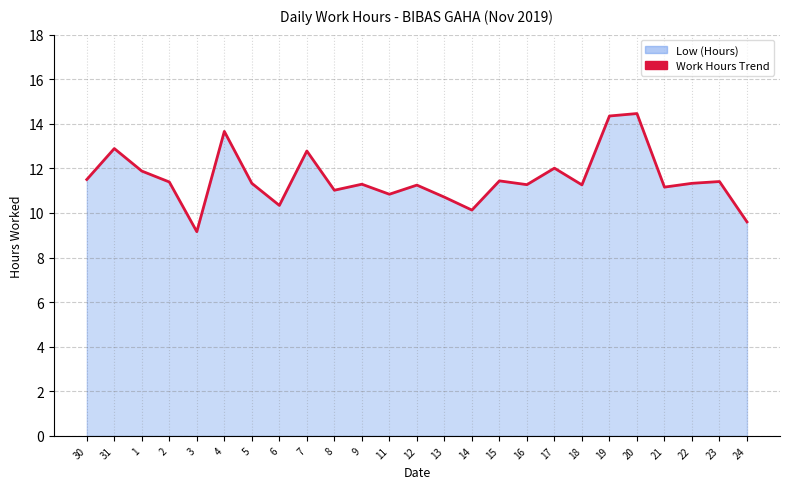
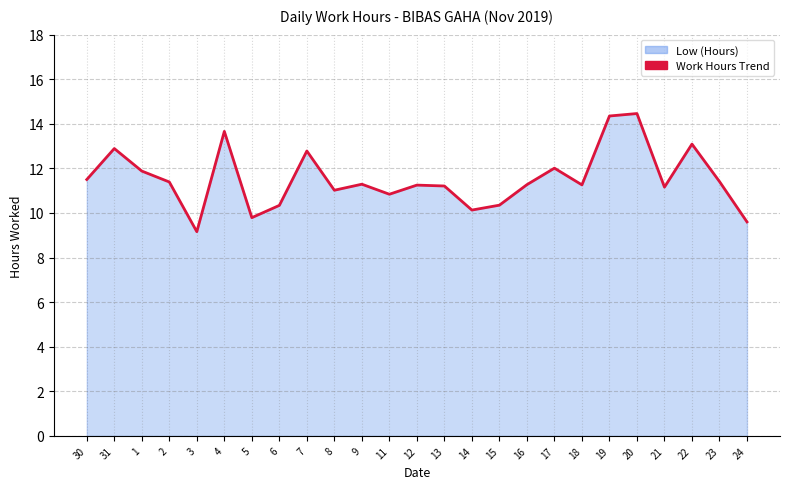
5: 11.3 -> 9.8
13: 10.7 -> 11.2
15: 11.4 -> 10.4
22: 11.3 -> 13.1
